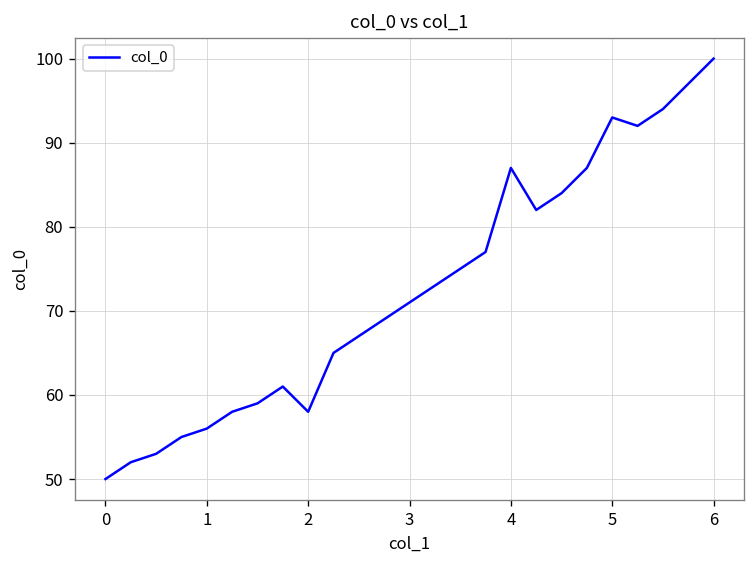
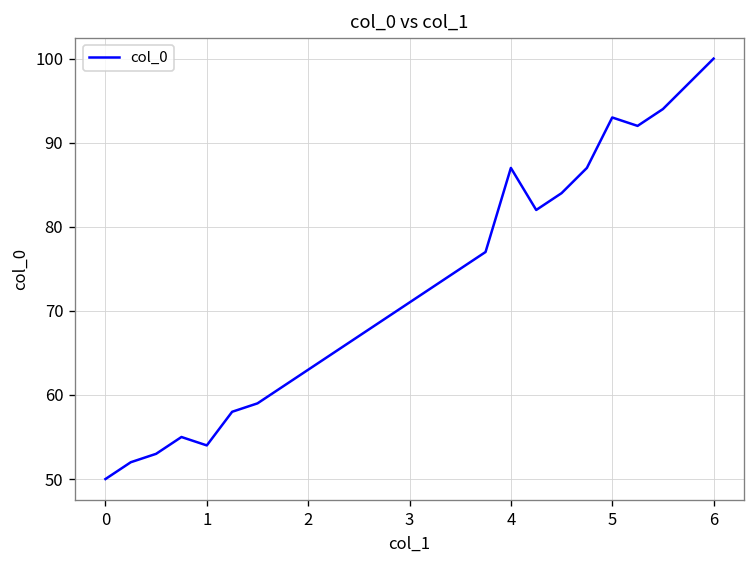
1: 56 -> 54
2: 58 -> 63
